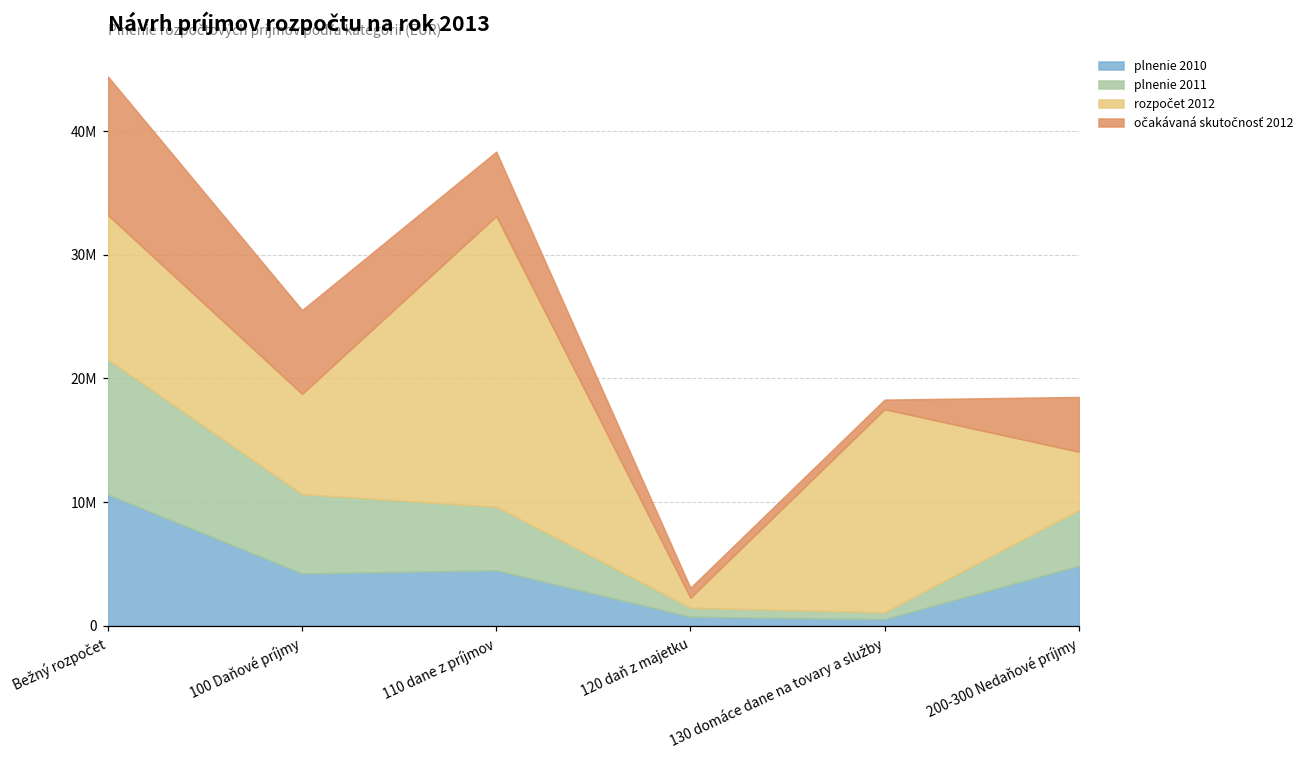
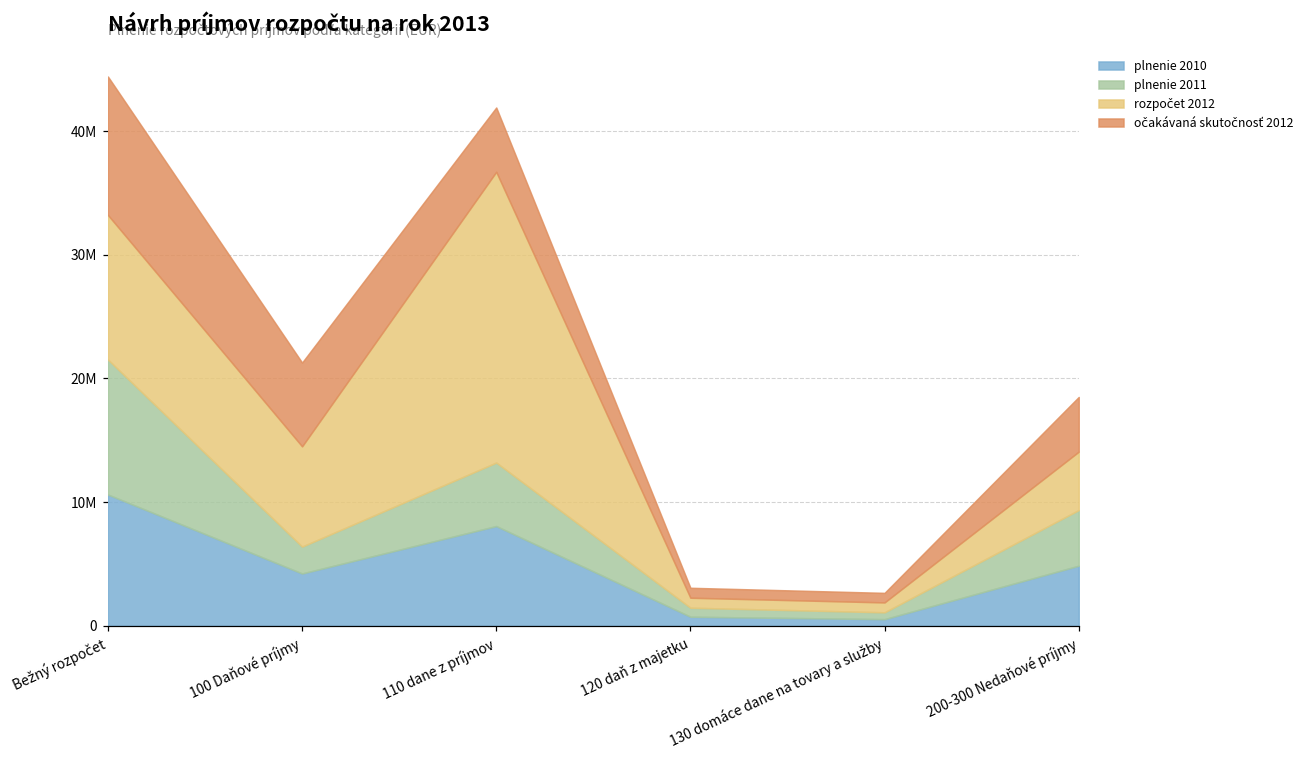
plnenie 2011, 100 Daňové príjmy: 6400000 -> 2200000
plnenie 2010, 110 dane z príjmov: 4500000 -> 8100000
rozpočet 2012, 130 domáce dane na tovary a služby: 16400000 -> 800000
